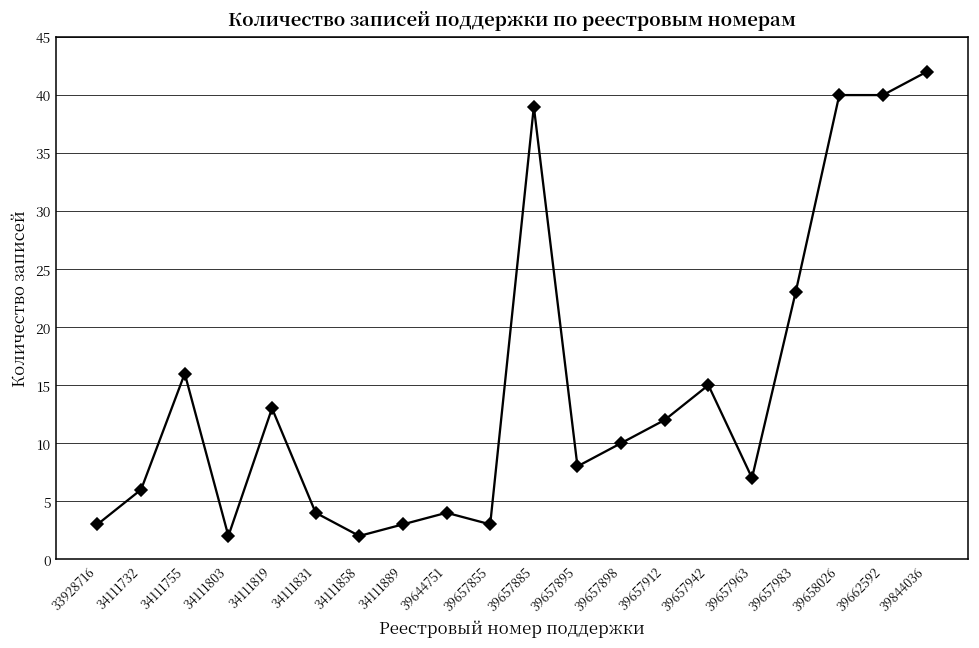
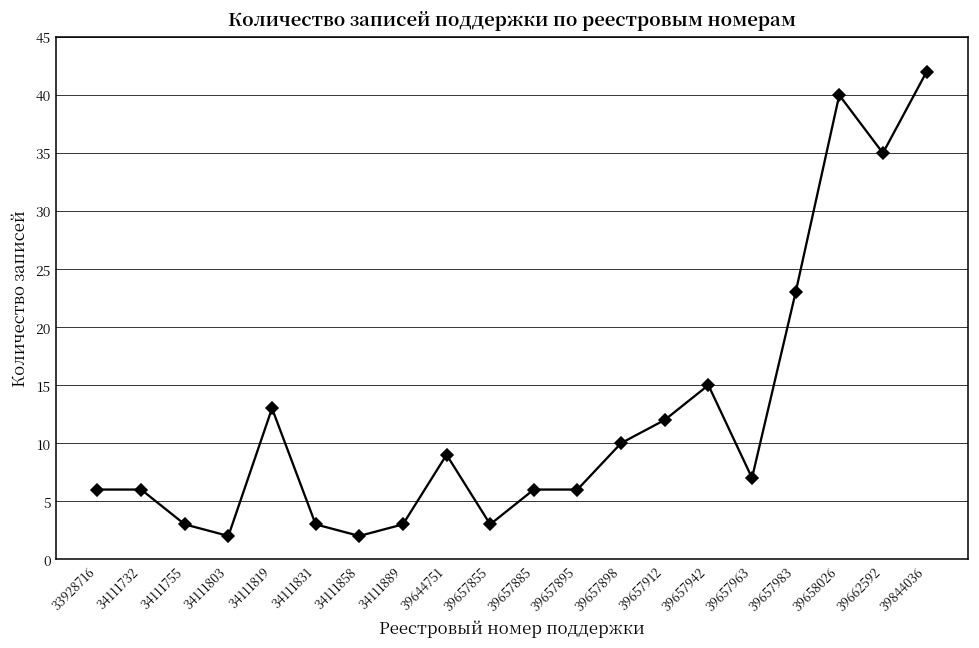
33928716: 3 -> 6
34111755: 16 -> 3
34111831: 4 -> 3
39644751: 4 -> 9
39657885: 39 -> 6
39657895: 8 -> 6
39662592: 40 -> 35
